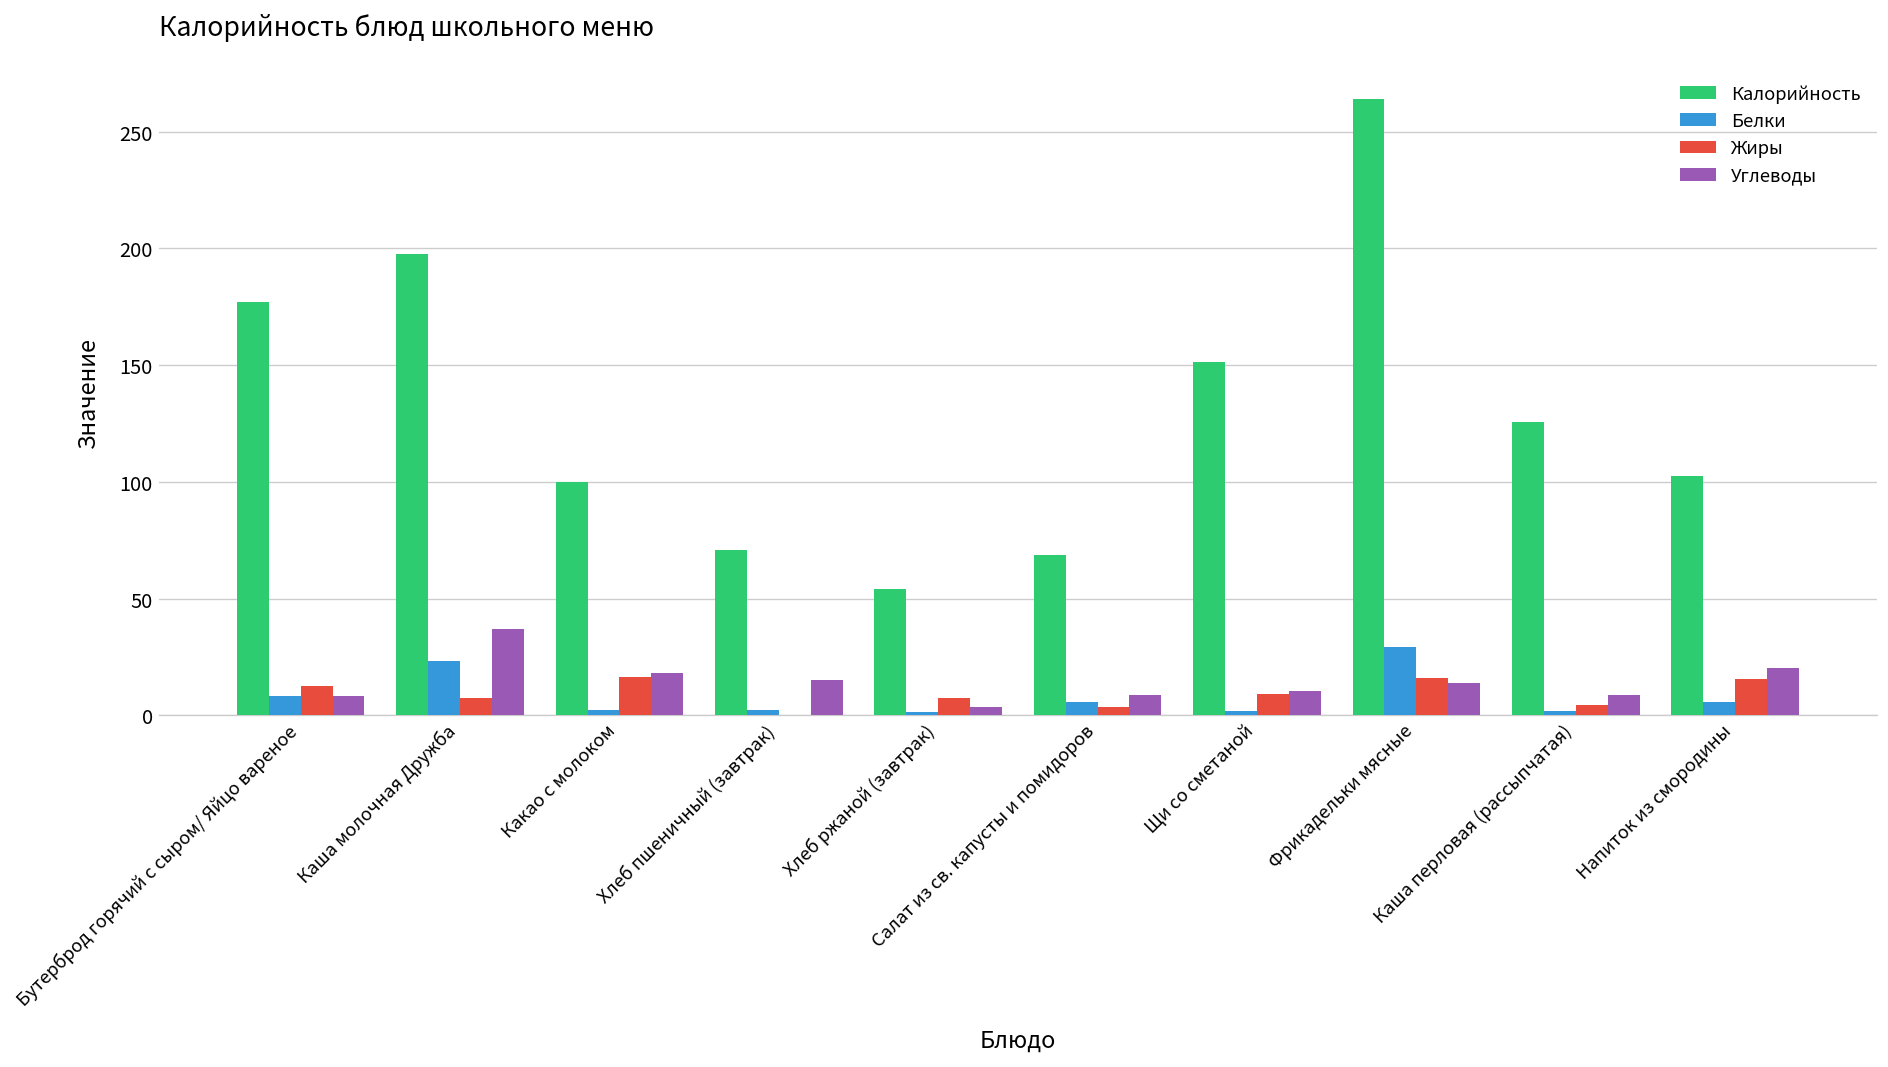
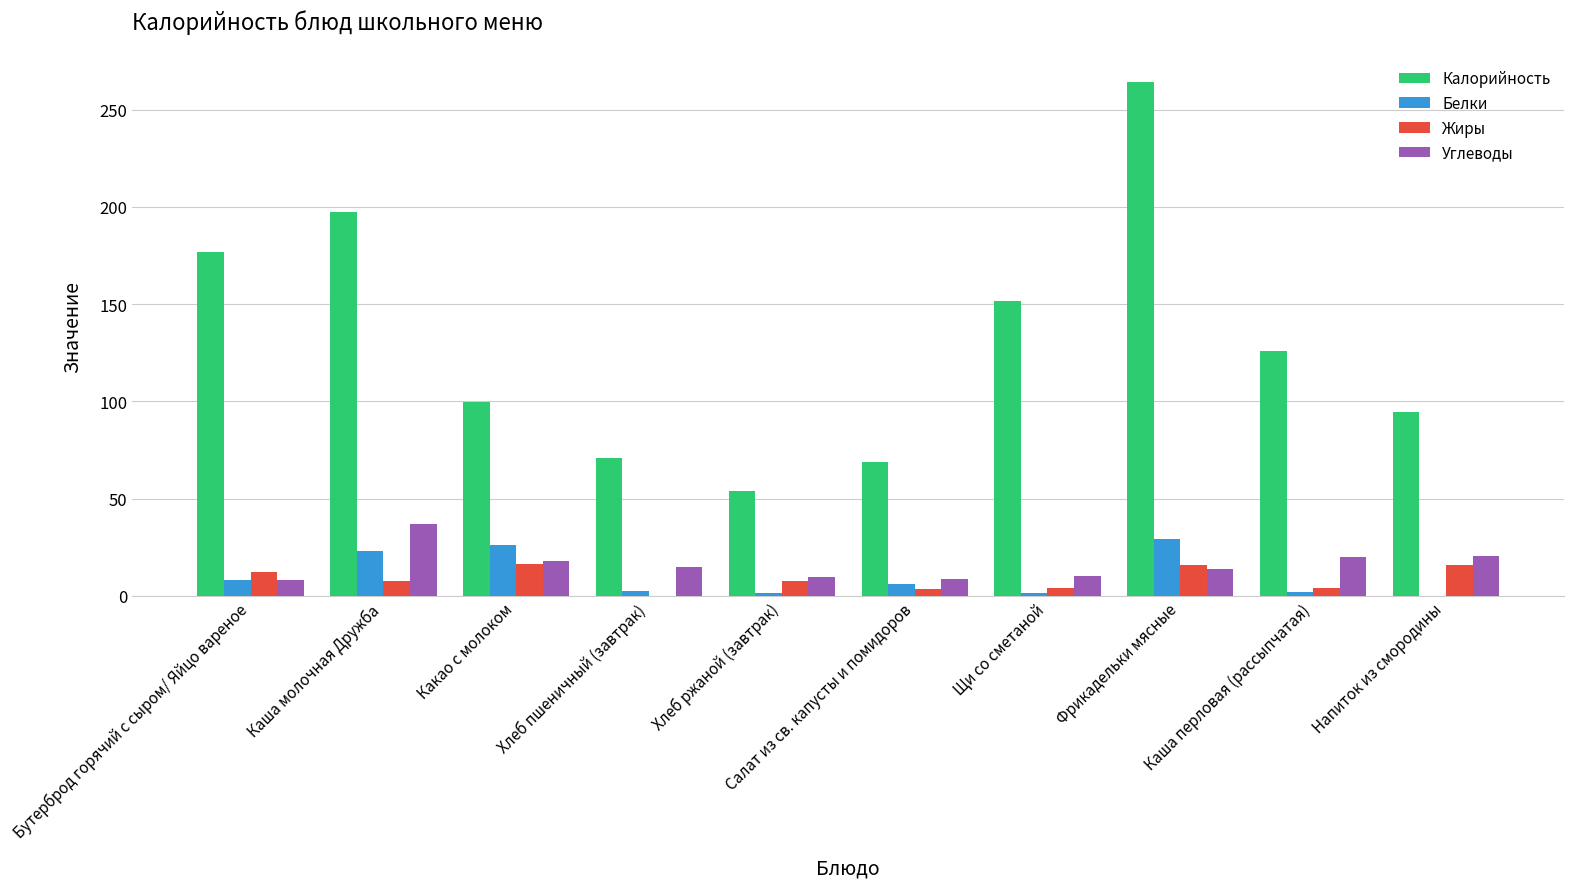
Белки, Какао с молоком: 2 -> 26
Углеводы, Хлеб ржаной (завтрак): 4 -> 10
Жиры, Щи со сметаной: 9 -> 4
Углеводы, Каша перловая (рассыпчатая): 9 -> 20
Калорийность, Напиток из смородины: 103 -> 95
Белки, Напиток из смородины: 6 -> 0
